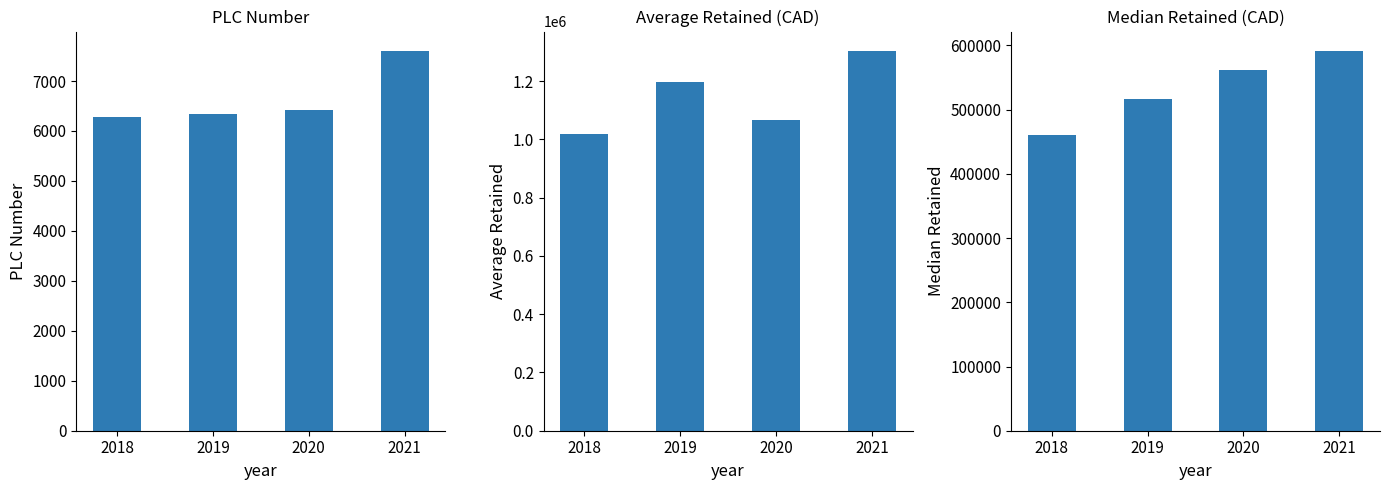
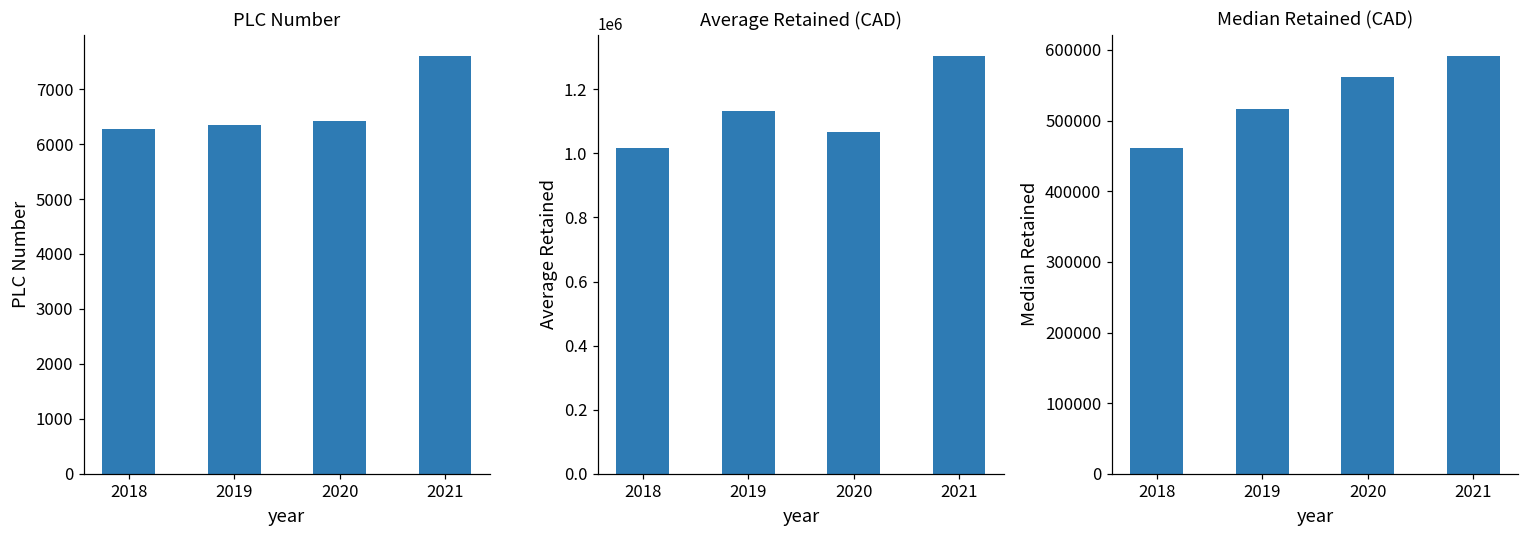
Average Retained (CAD), 2019: 1200000 -> 1130000
